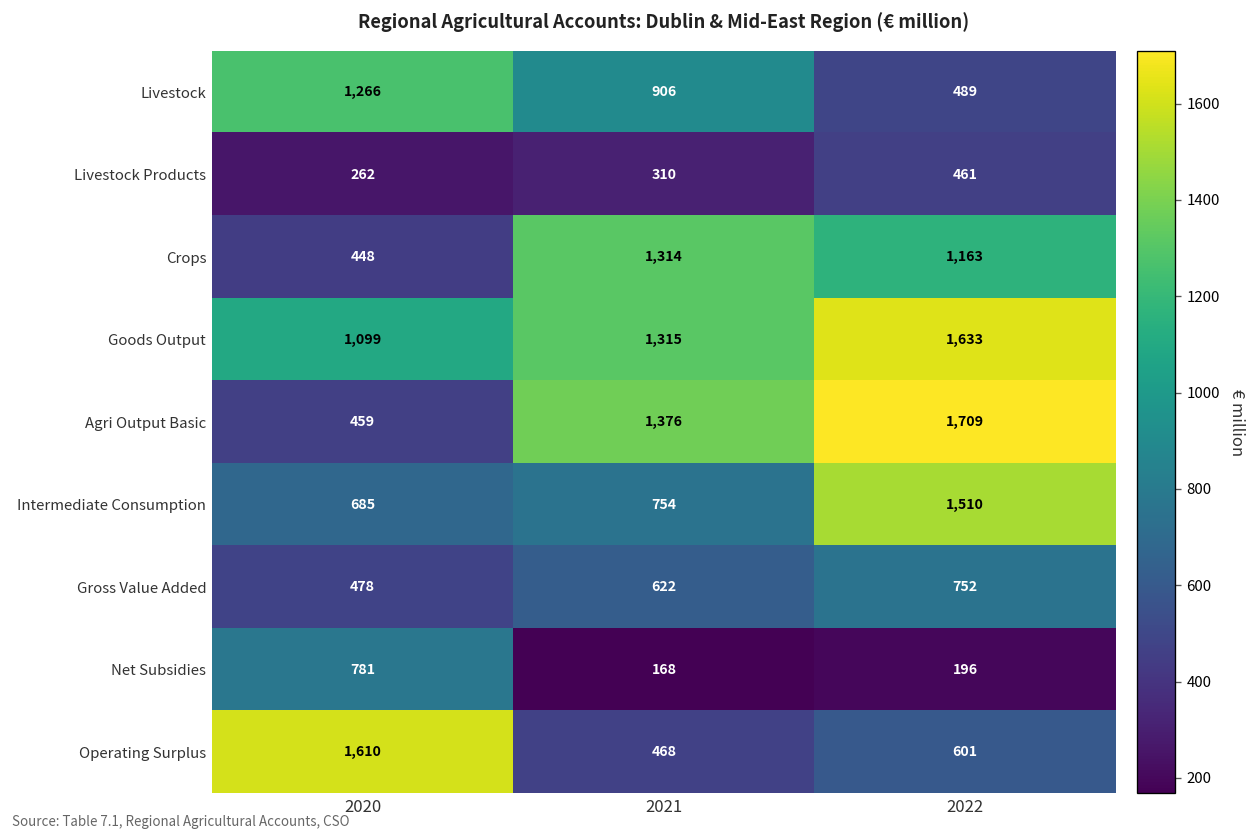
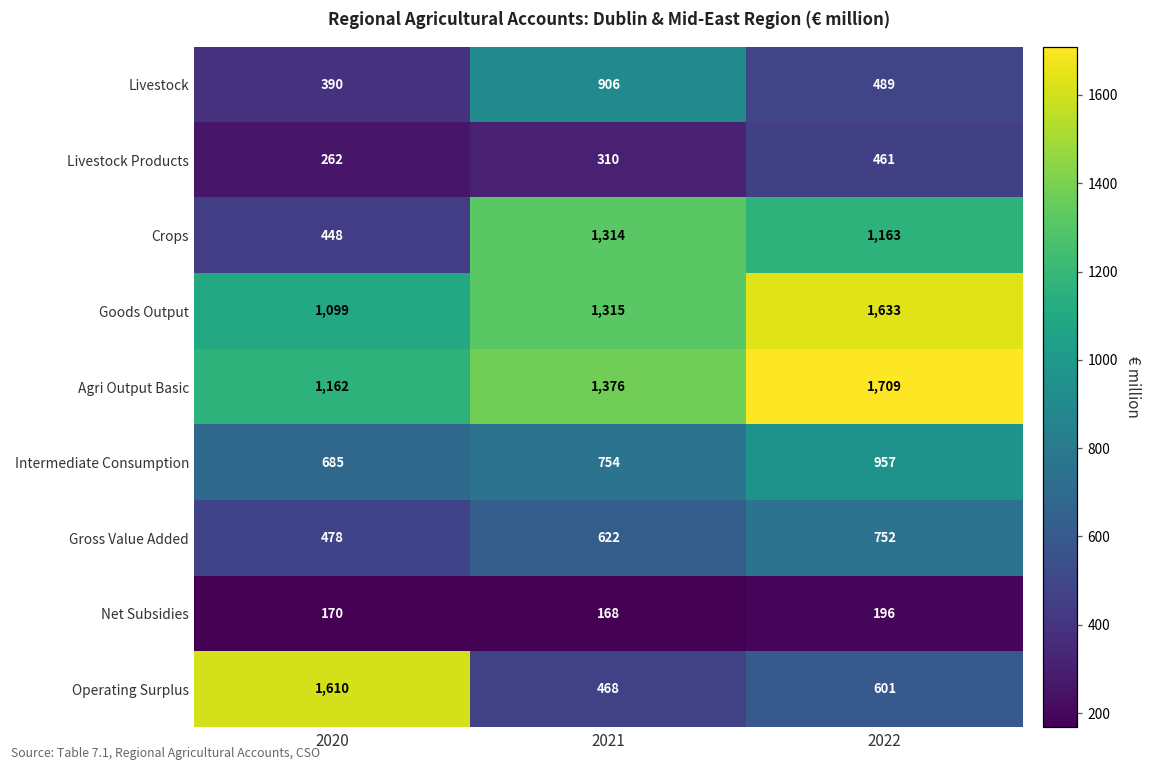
Livestock, 2020: 1,266 -> 390
Agri Output Basic, 2020: 459 -> 1,162
Intermediate Consumption, 2022: 1,510 -> 957
Net Subsidies, 2020: 781 -> 170
